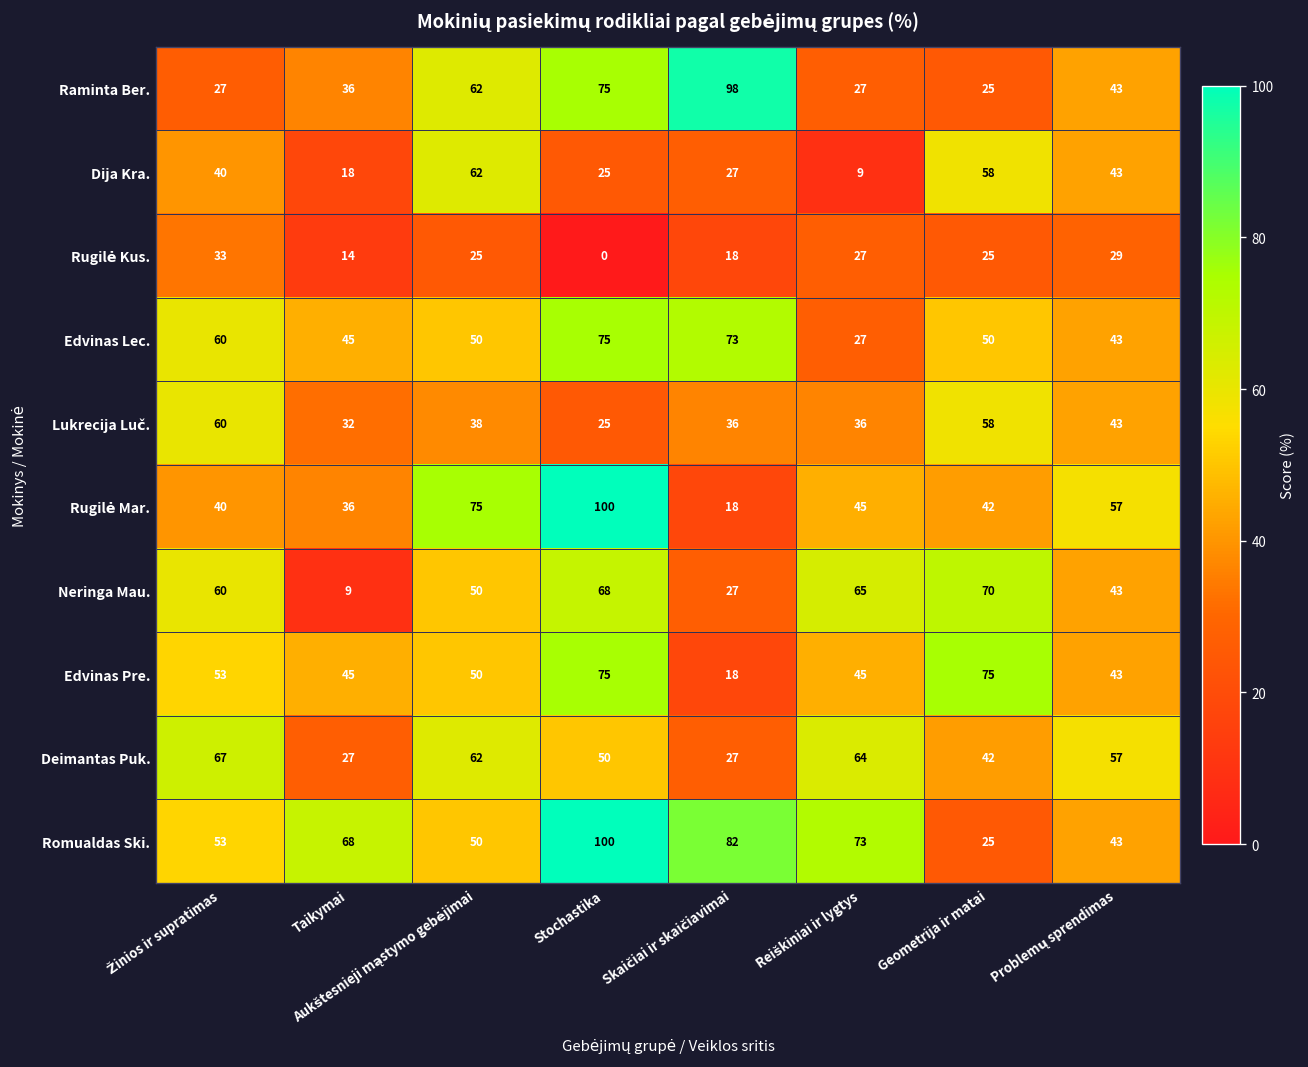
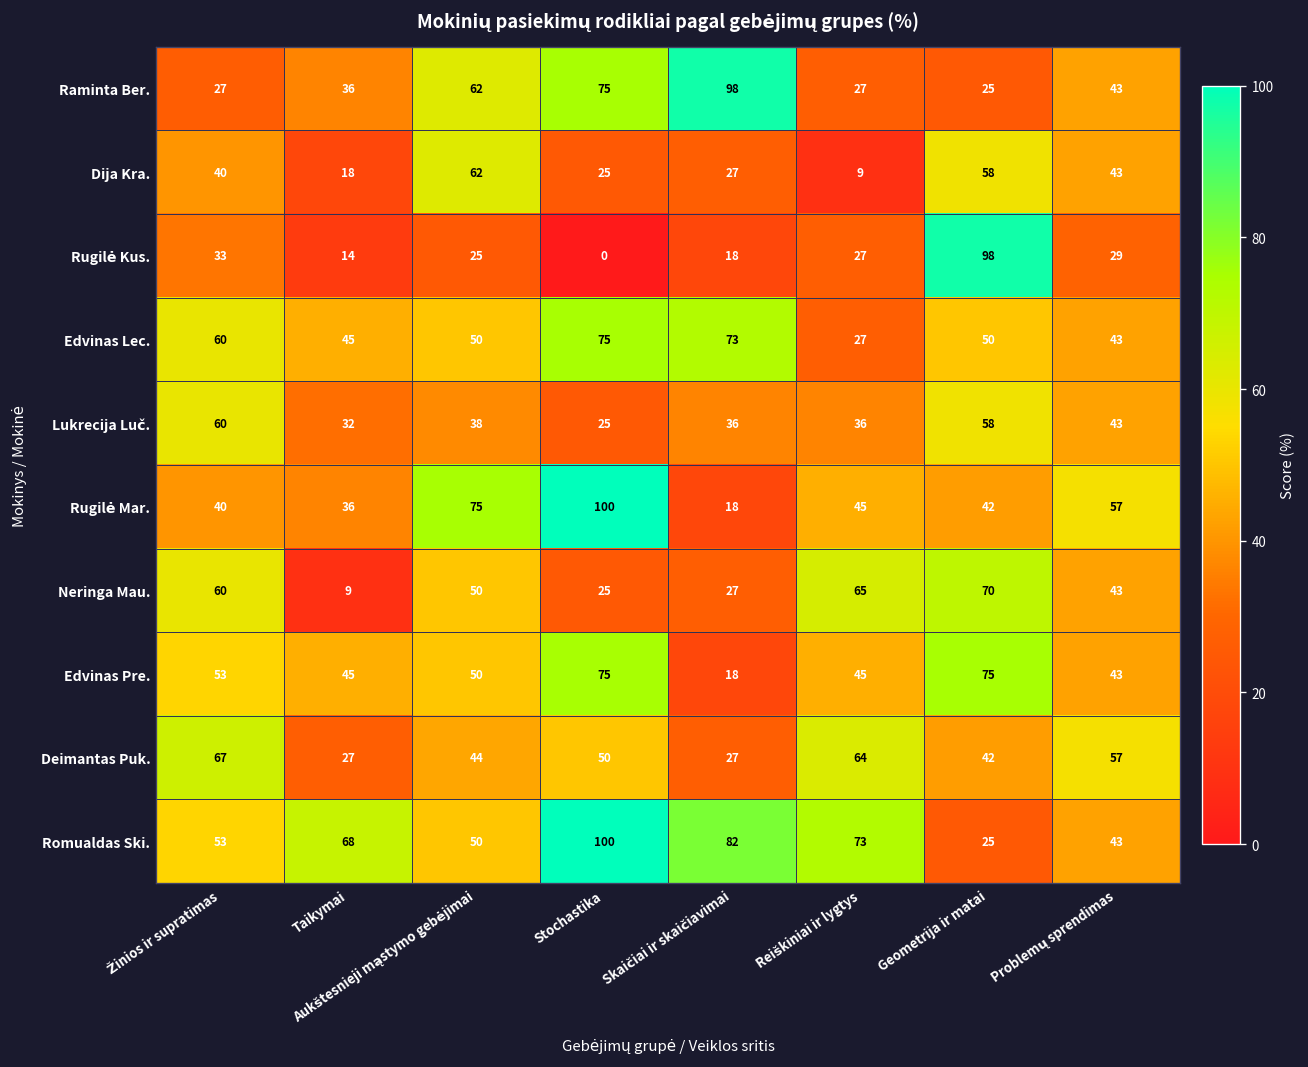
Rugilė Kus., Geometrija ir matai: 25 -> 98
Neringa Mau., Stochastika: 68 -> 25
Deimantas Puk., Aukštesnieji mąstymo gebėjimai: 62 -> 44
